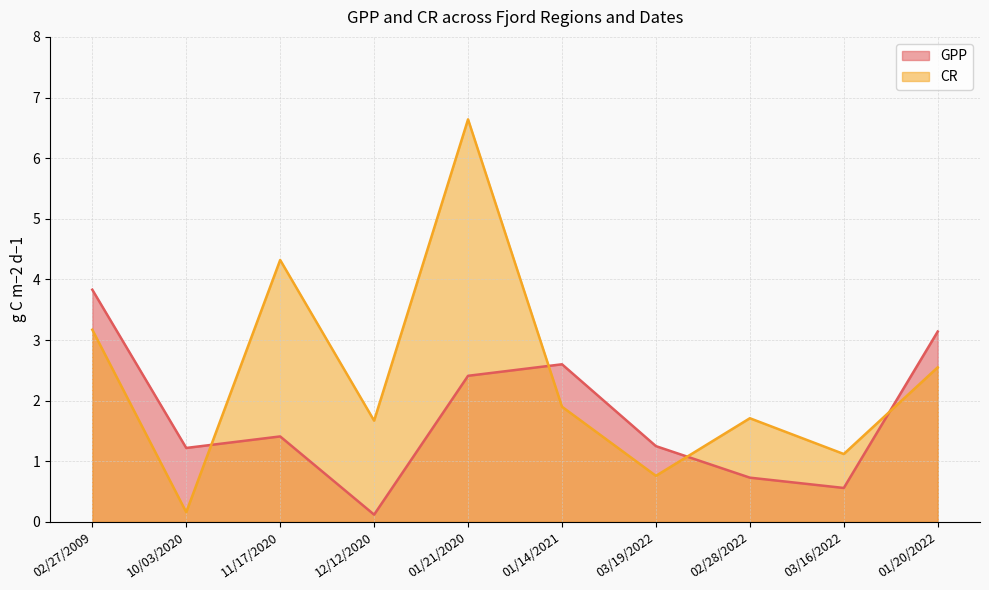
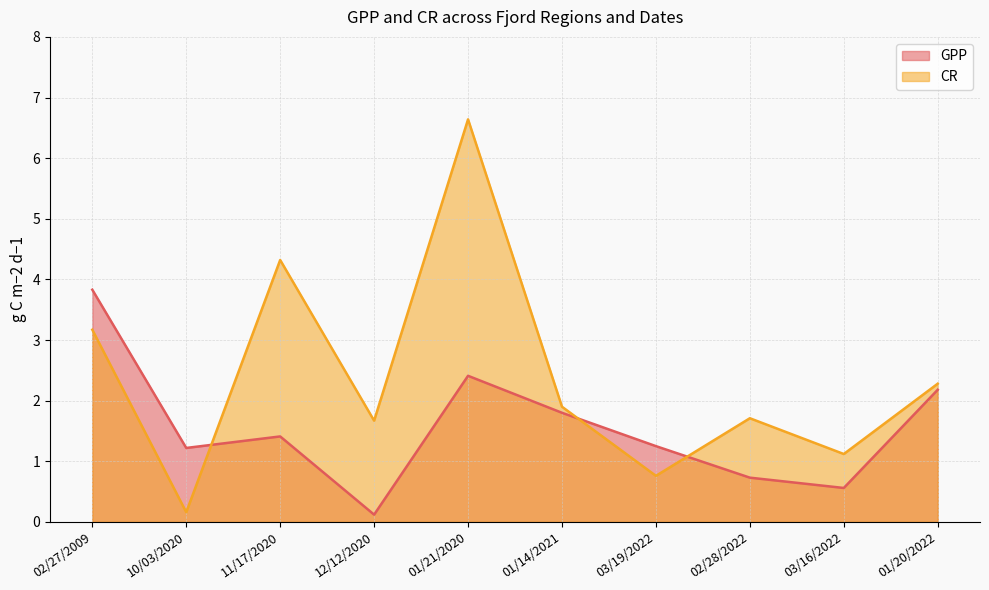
GPP, 01/14/2021: 2.6 -> 1.8
GPP, 01/20/2022: 3.1 -> 2.2
CR, 01/20/2022: 2.6 -> 2.3
